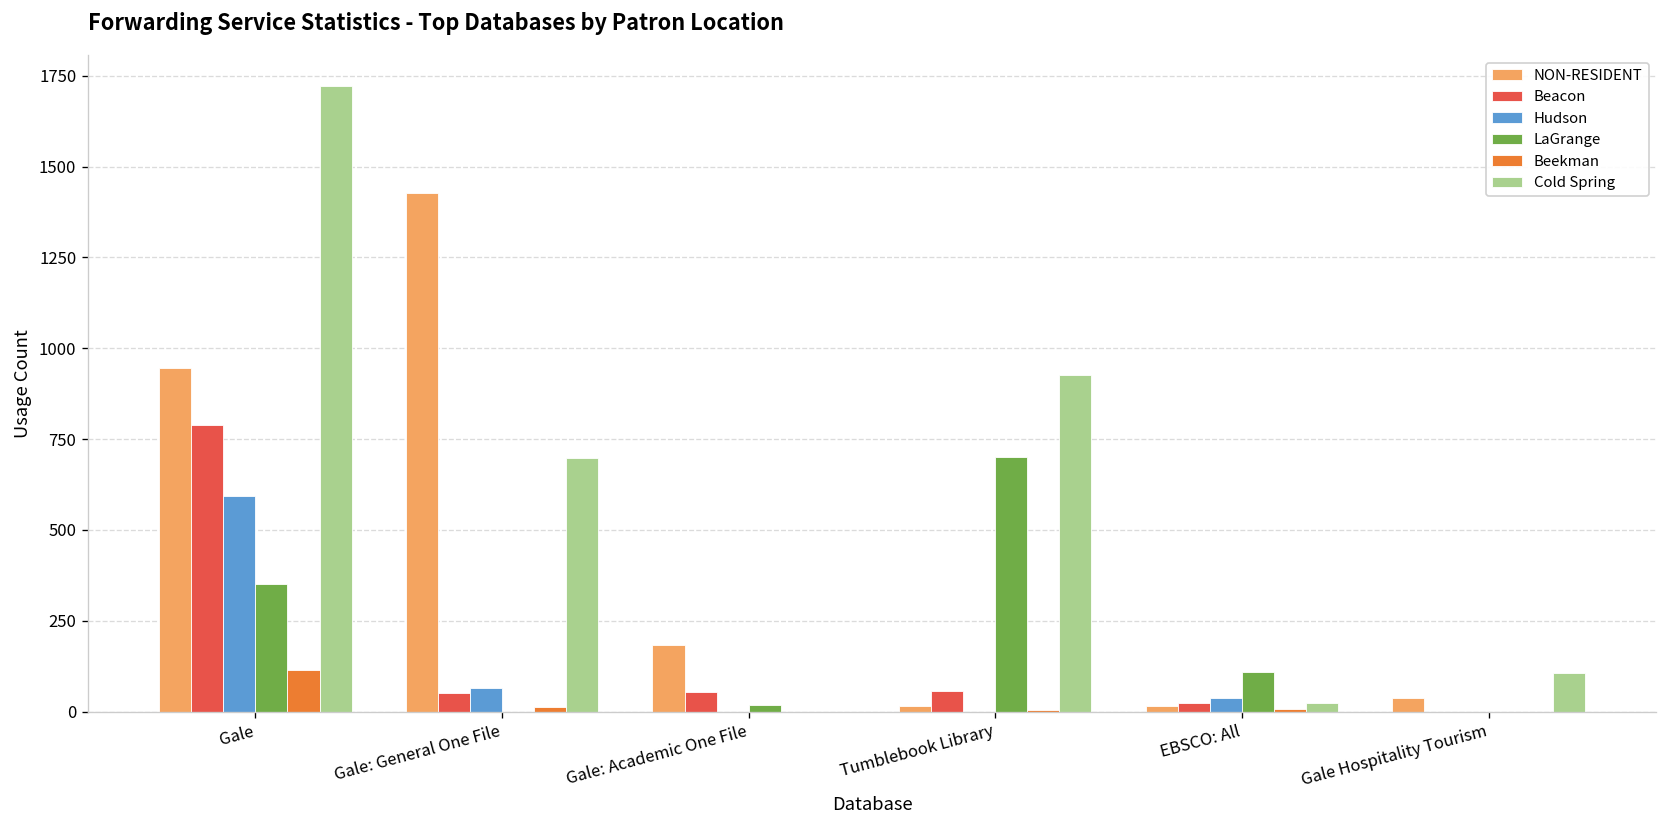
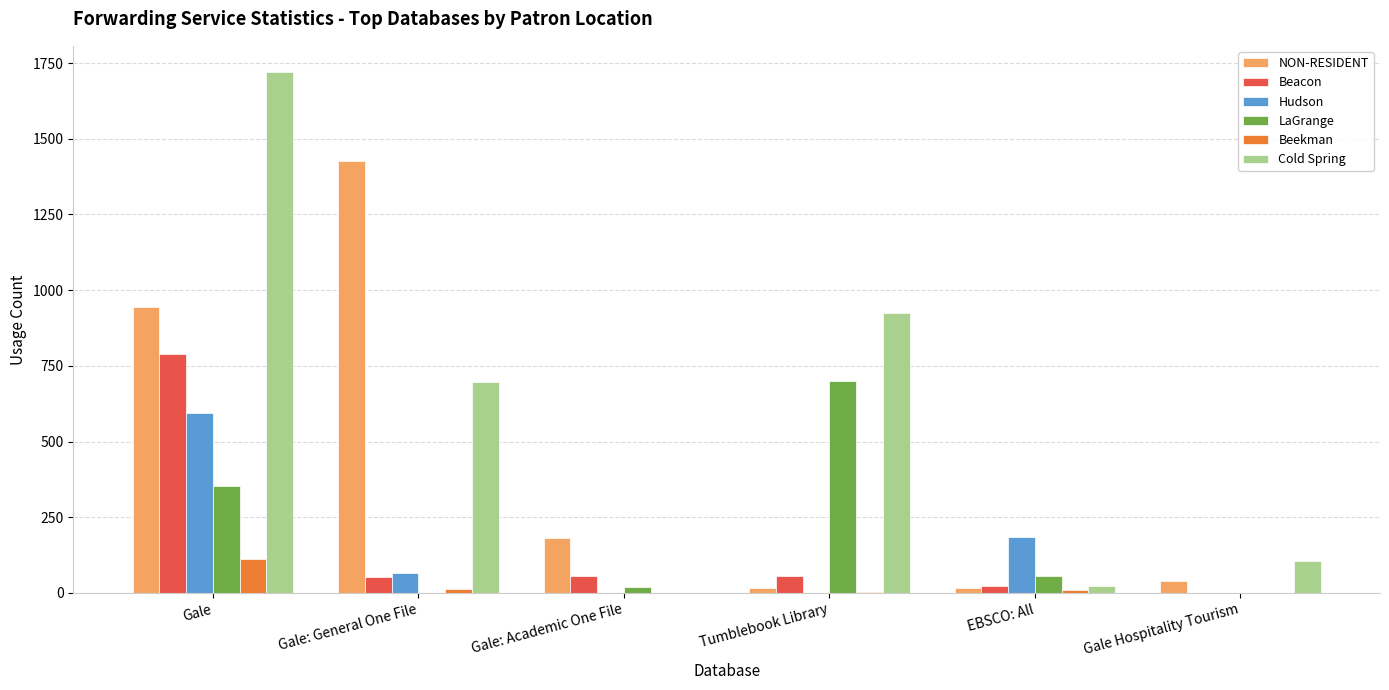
Hudson, EBSCO: All: 40 -> 190
LaGrange, EBSCO: All: 110 -> 60
